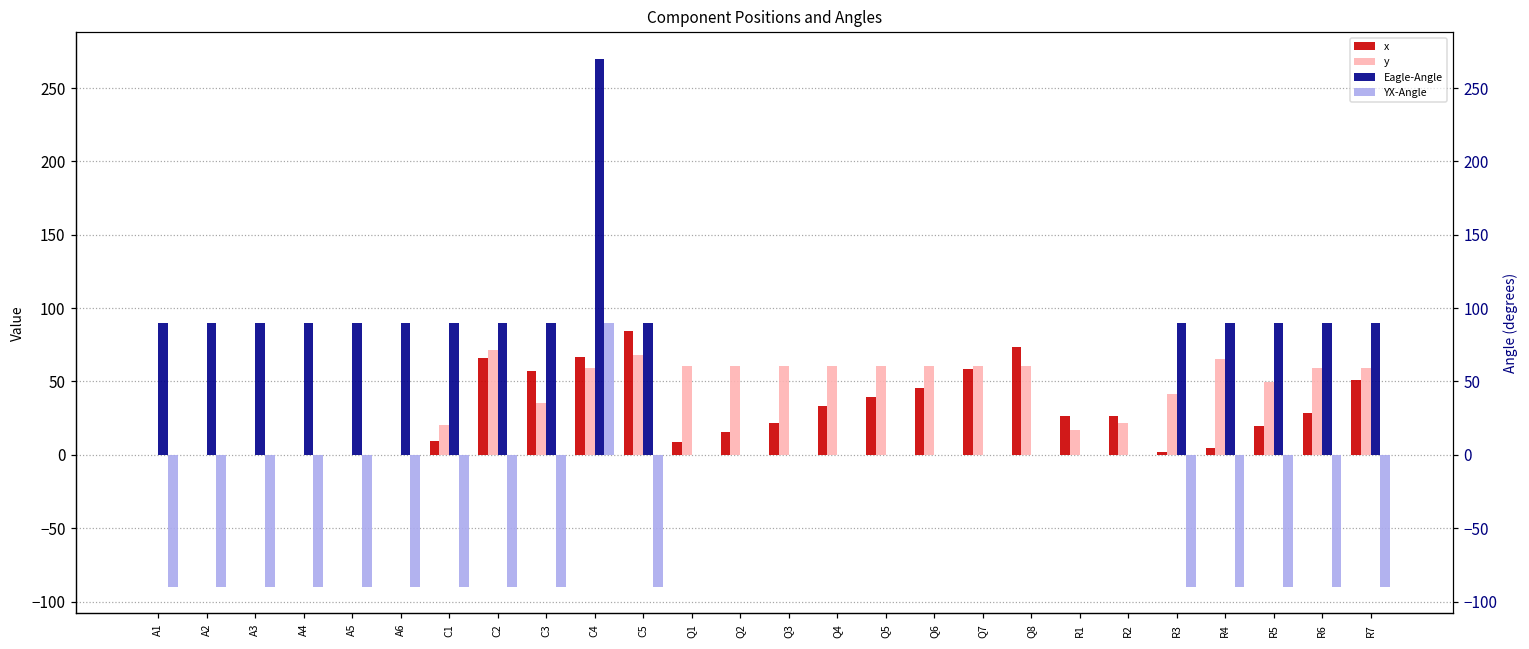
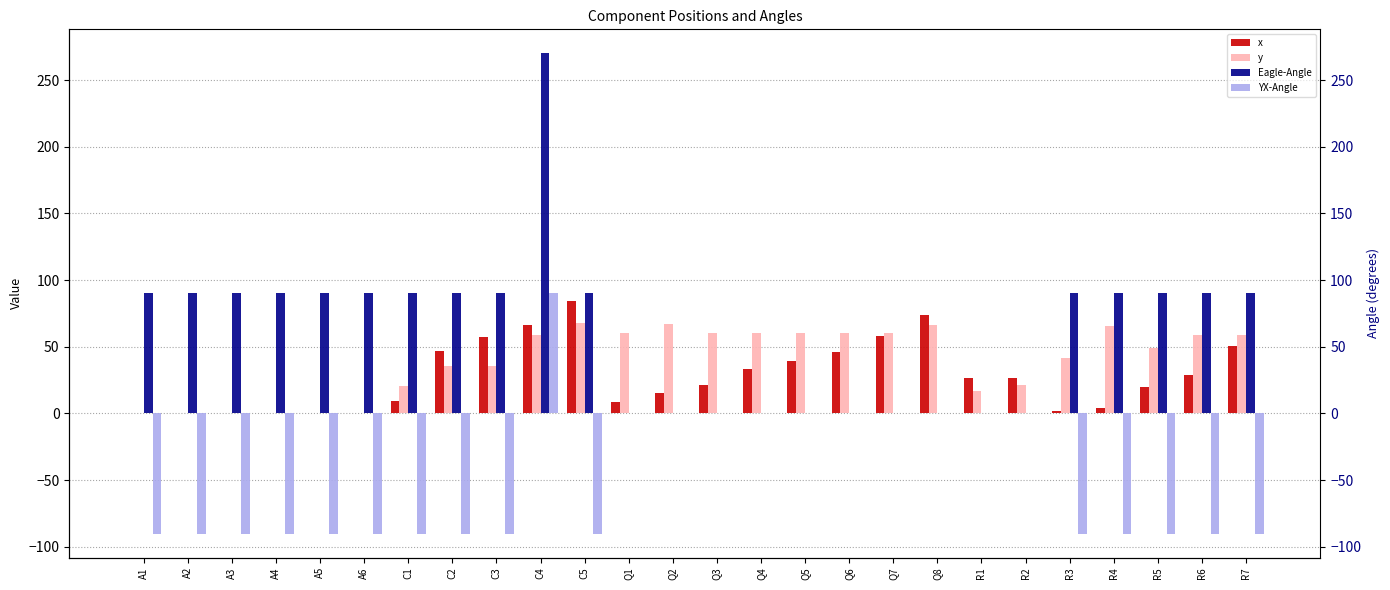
x, C2: 66 -> 47
y, C2: 72 -> 36
y, Q2: 60 -> 67
y, Q8: 60 -> 67
